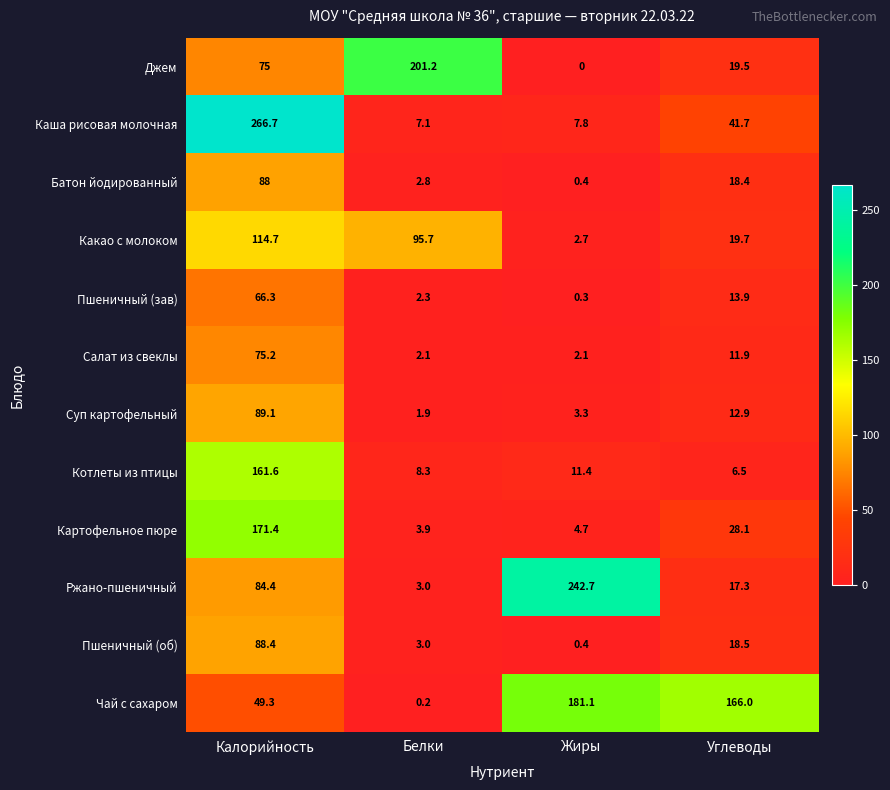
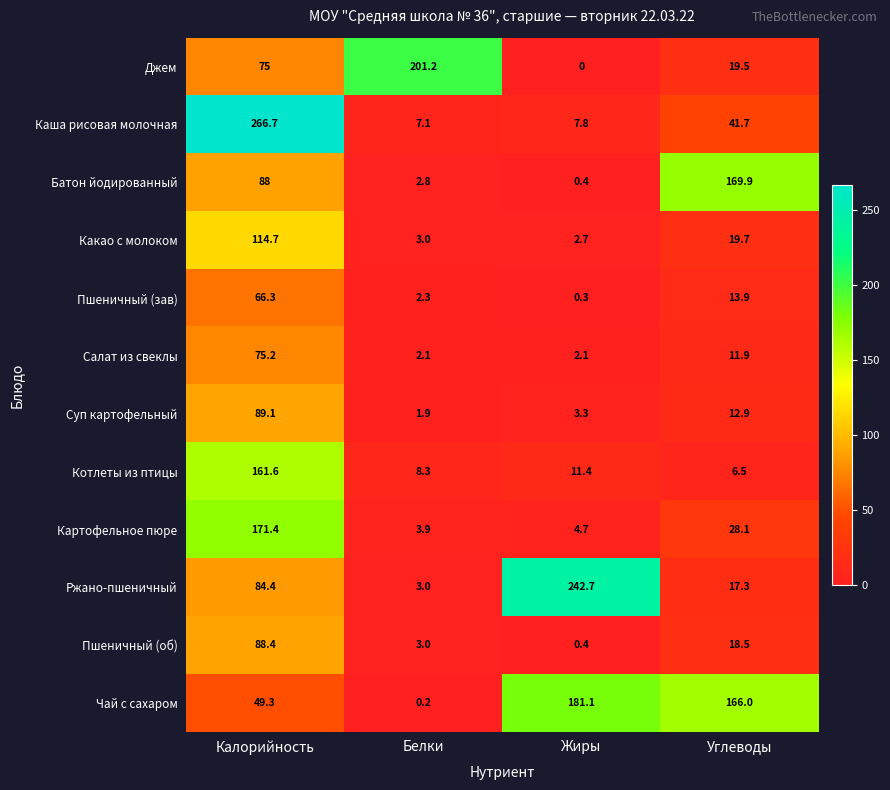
Батон йодированный, Углеводы: 18.4 -> 169.9
Какао с молоком, Белки: 95.7 -> 3.0
